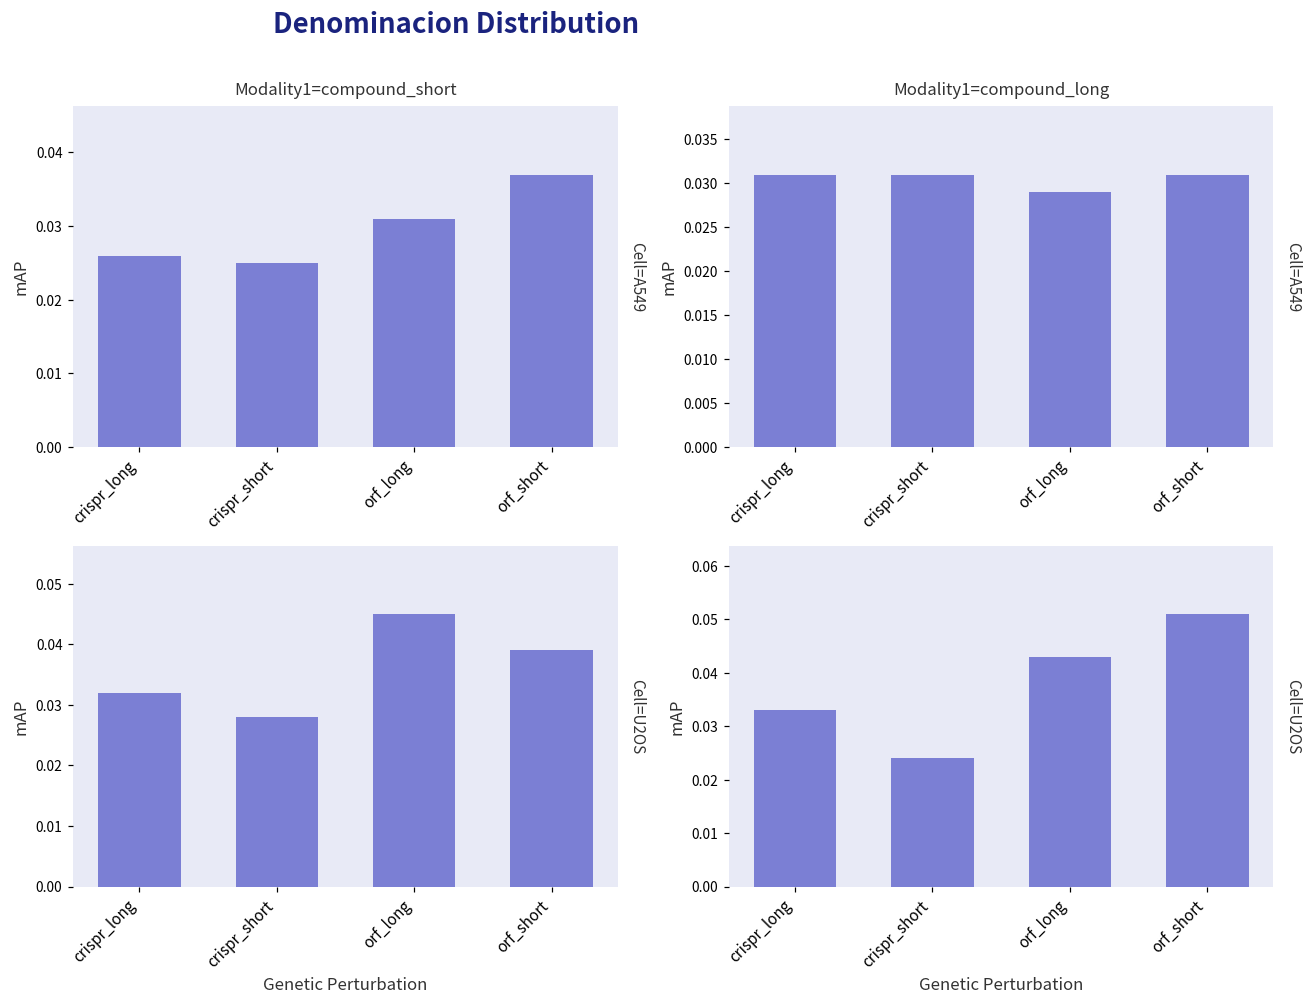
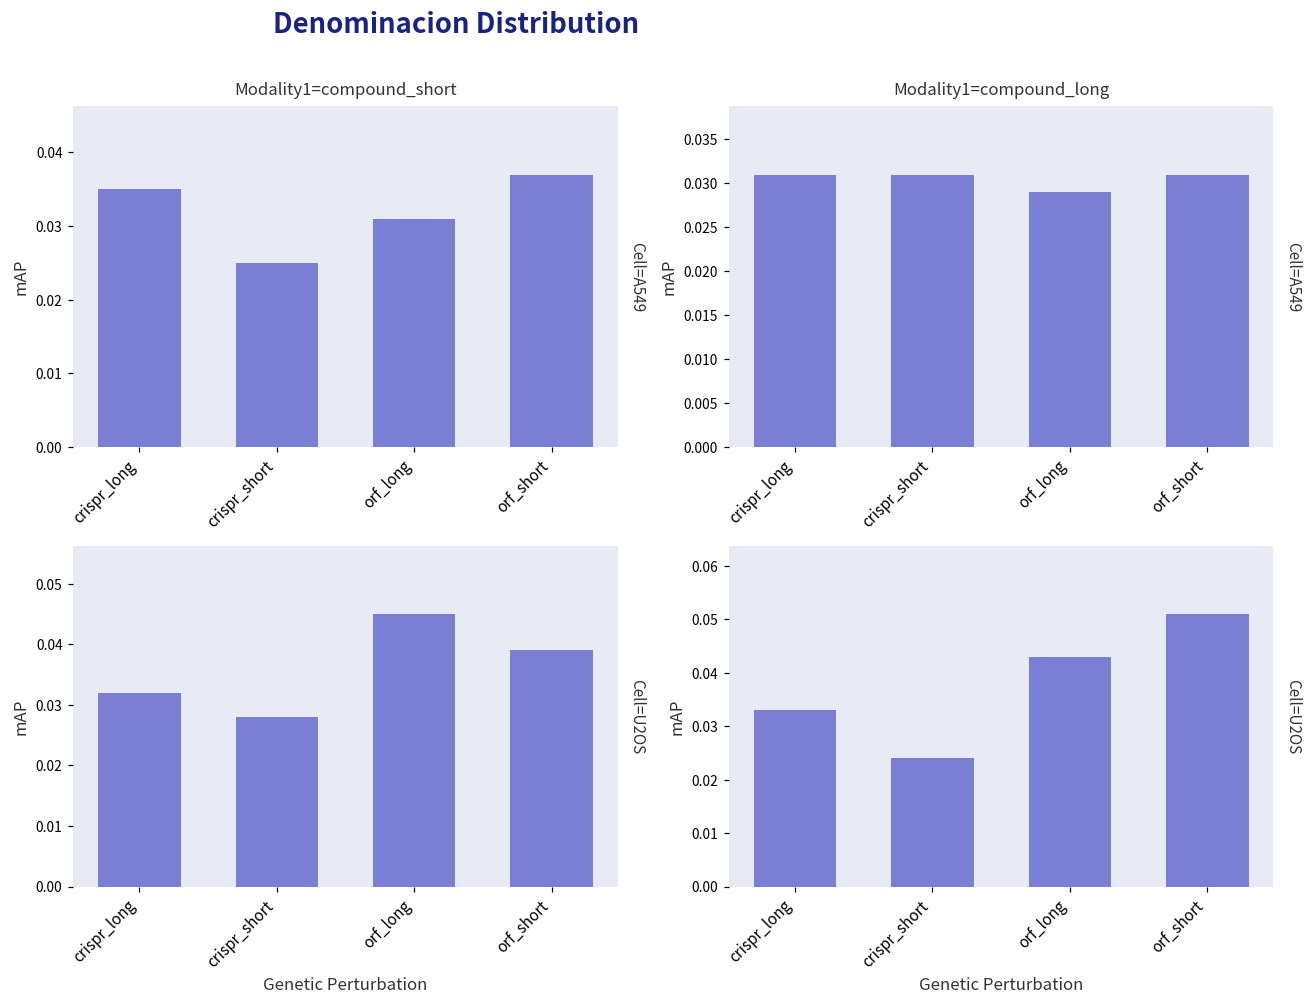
Modality1=compound_short, crispr_long: 0.026 -> 0.035
